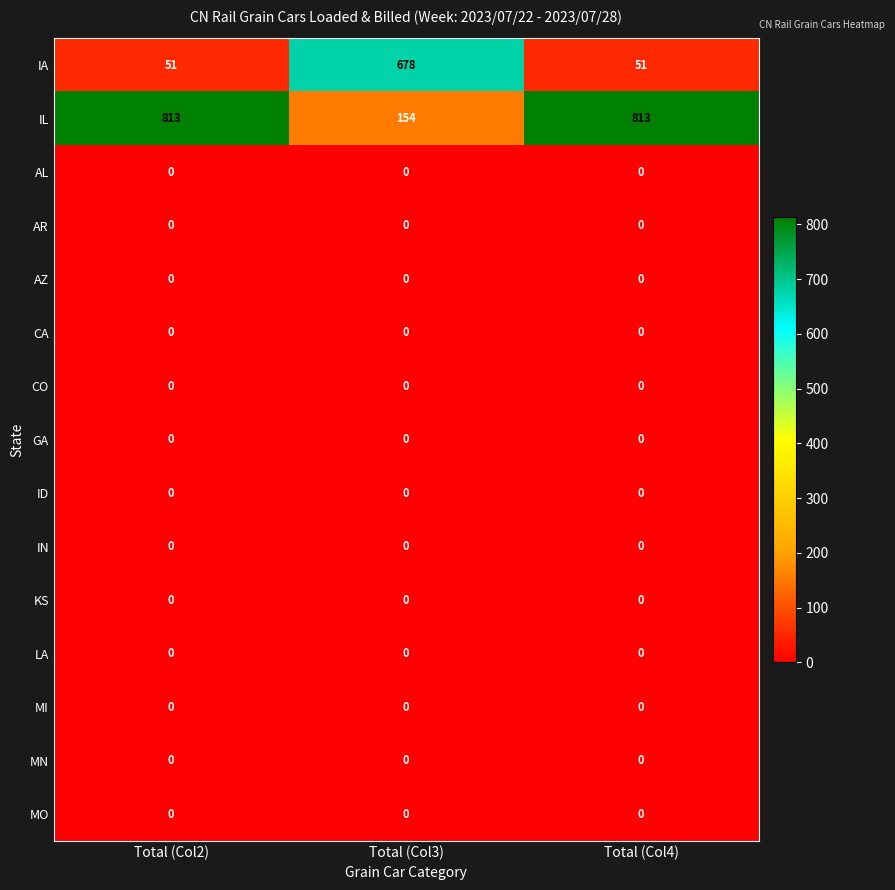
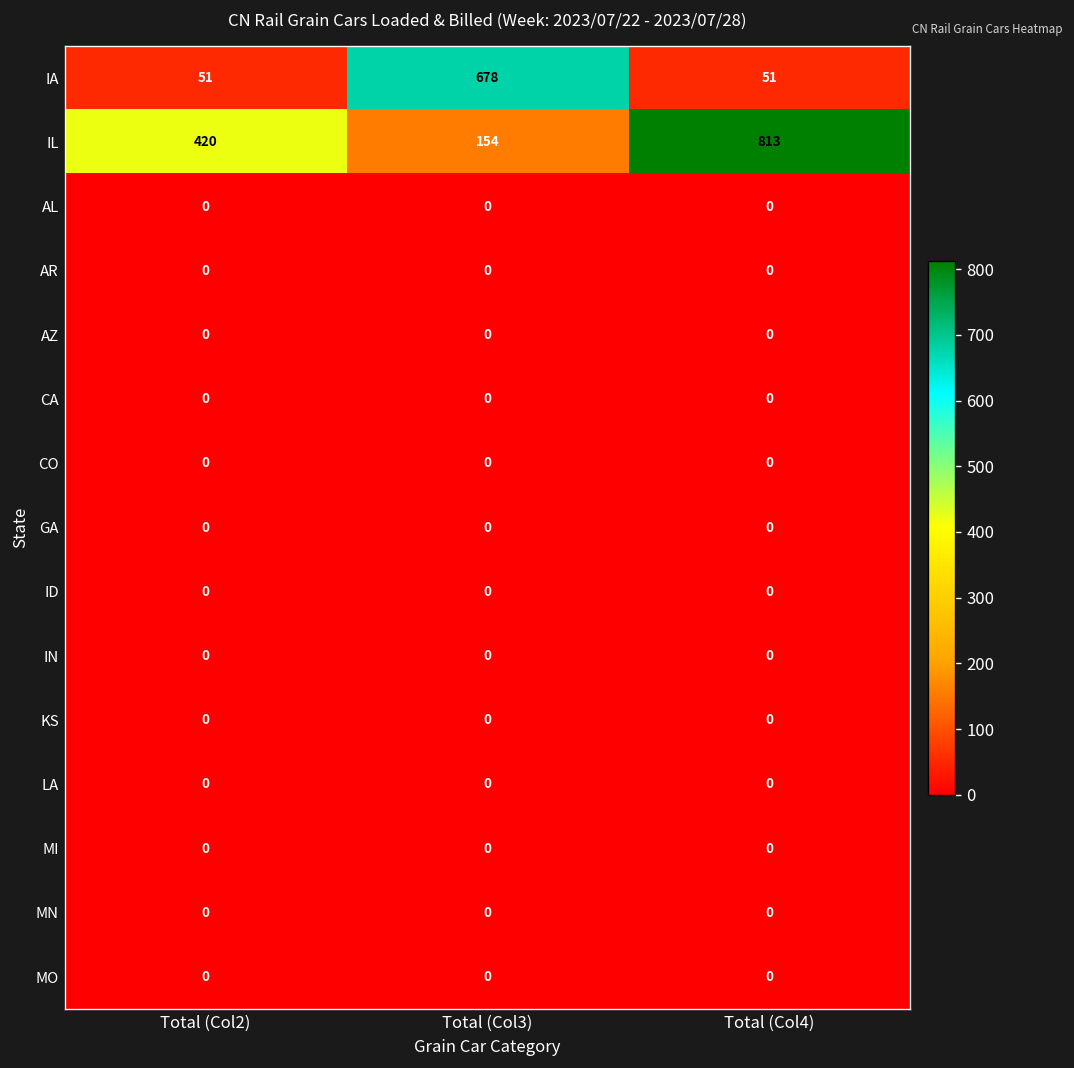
IL, Total (Col2): 813 -> 420
